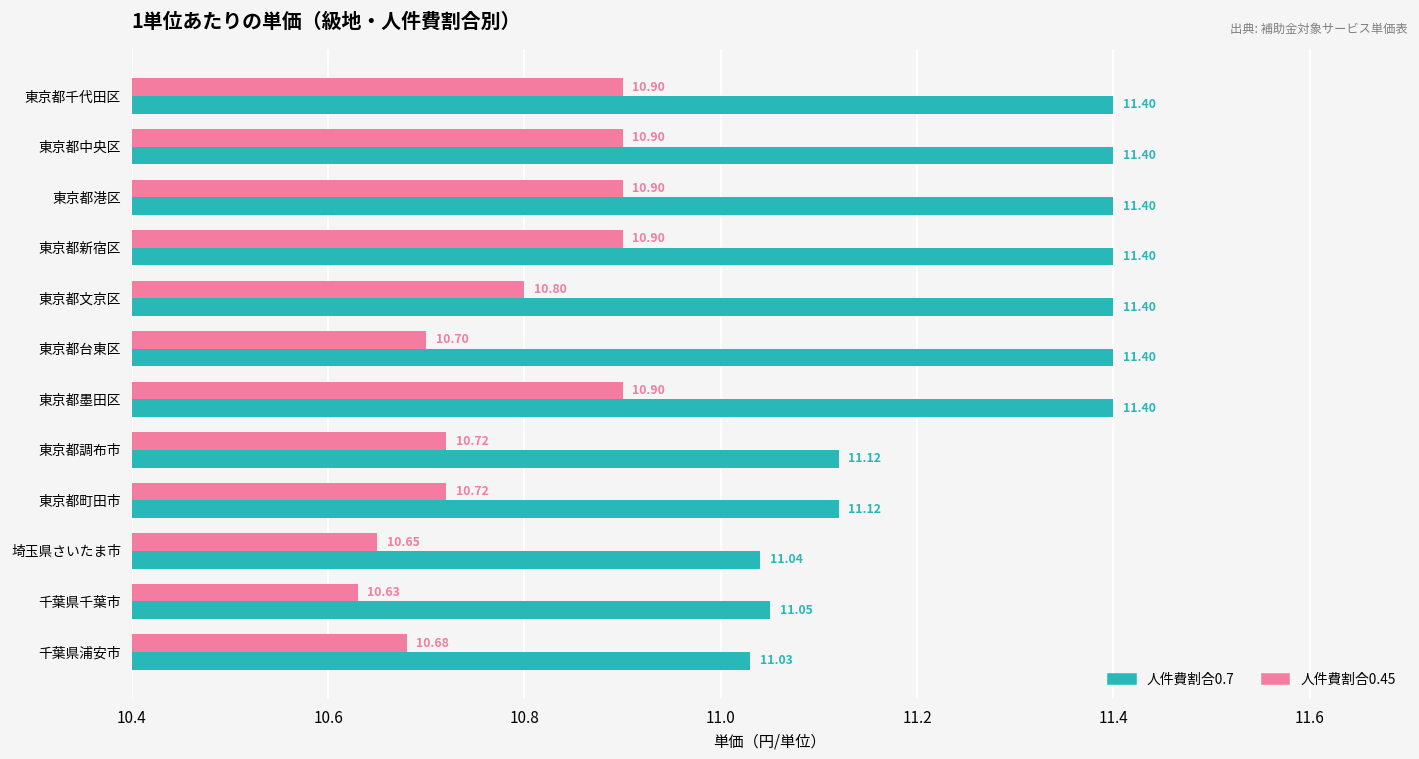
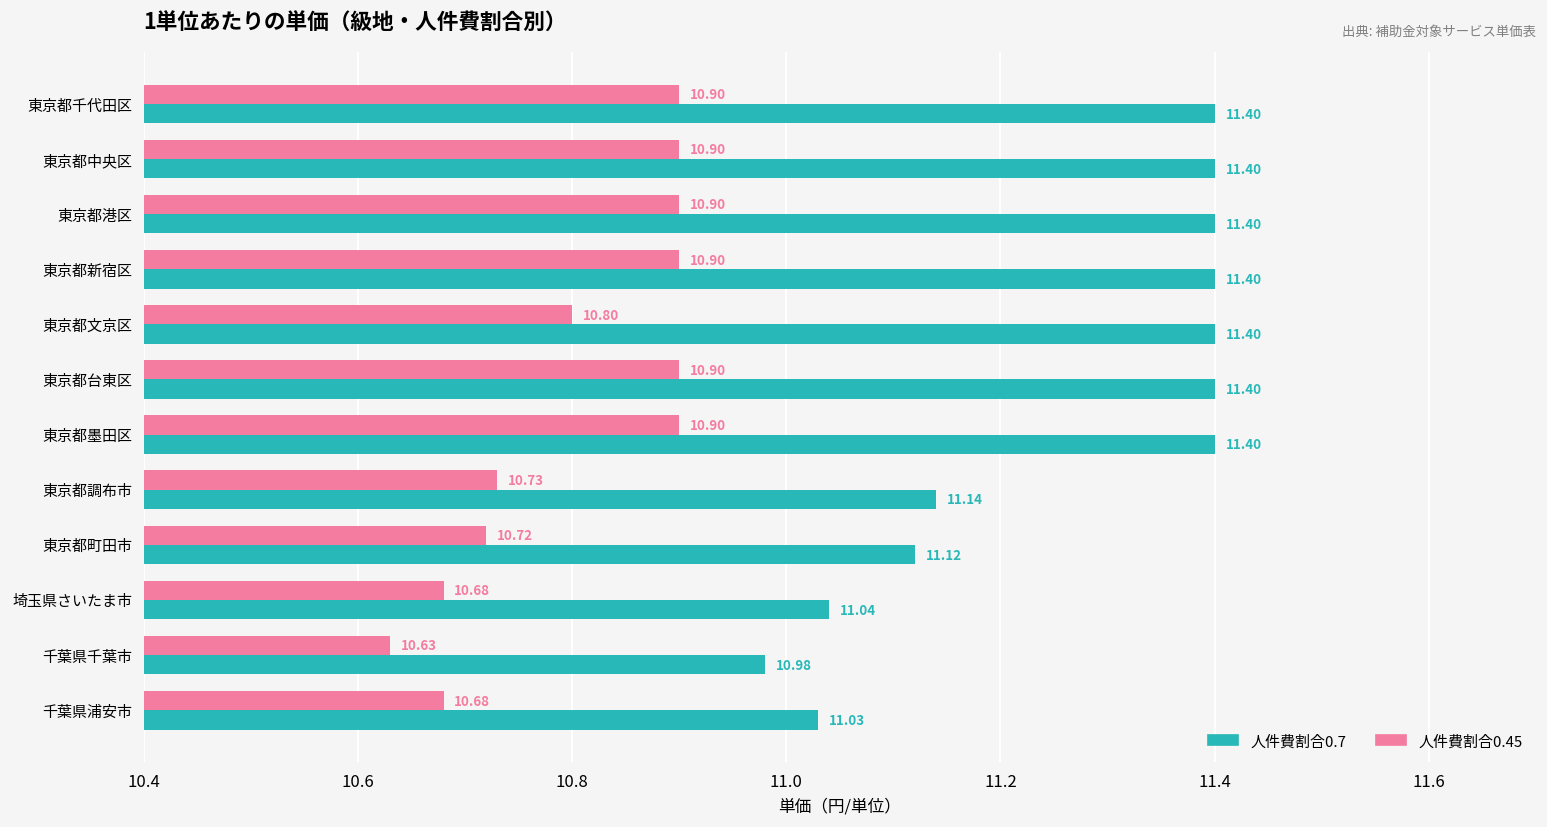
人件費割合0.45, 東京都台東区: 10.70 -> 10.90
人件費割合0.45, 東京都調布市: 10.72 -> 10.73
人件費割合0.7, 東京都調布市: 11.12 -> 11.14
人件費割合0.45, 埼玉県さいたま市: 10.65 -> 10.68
人件費割合0.7, 千葉県千葉市: 11.05 -> 10.98
